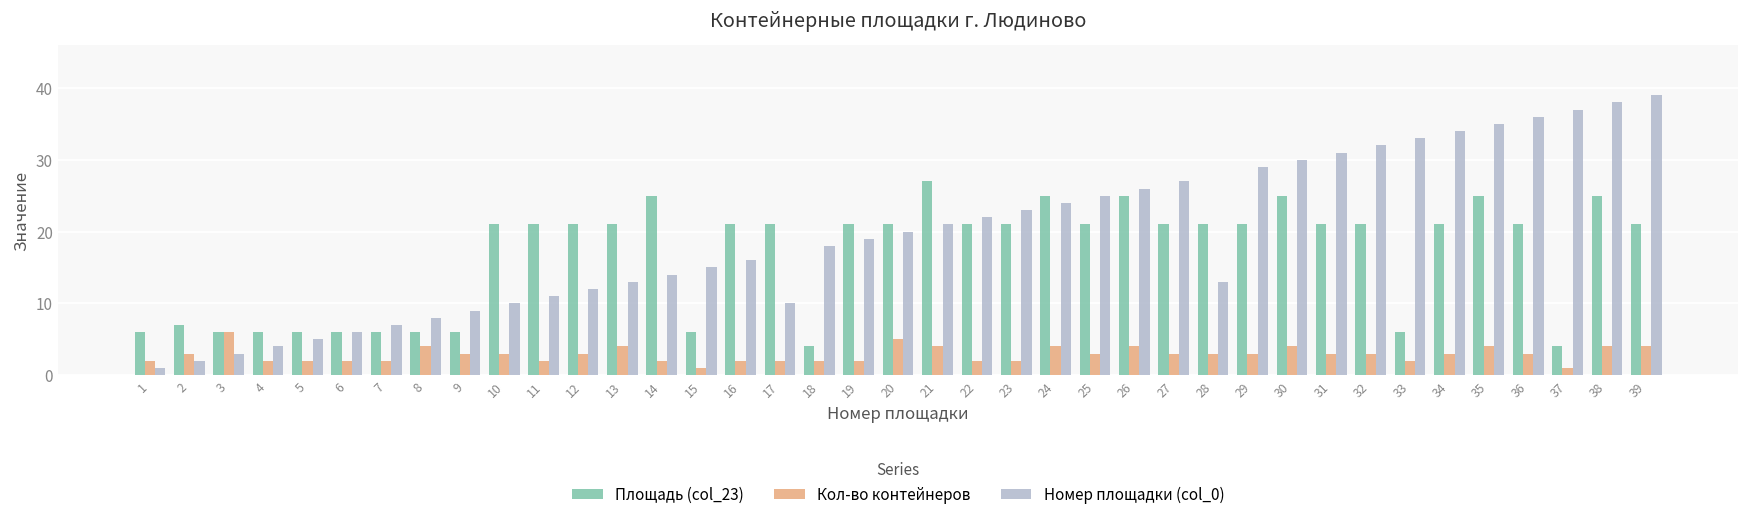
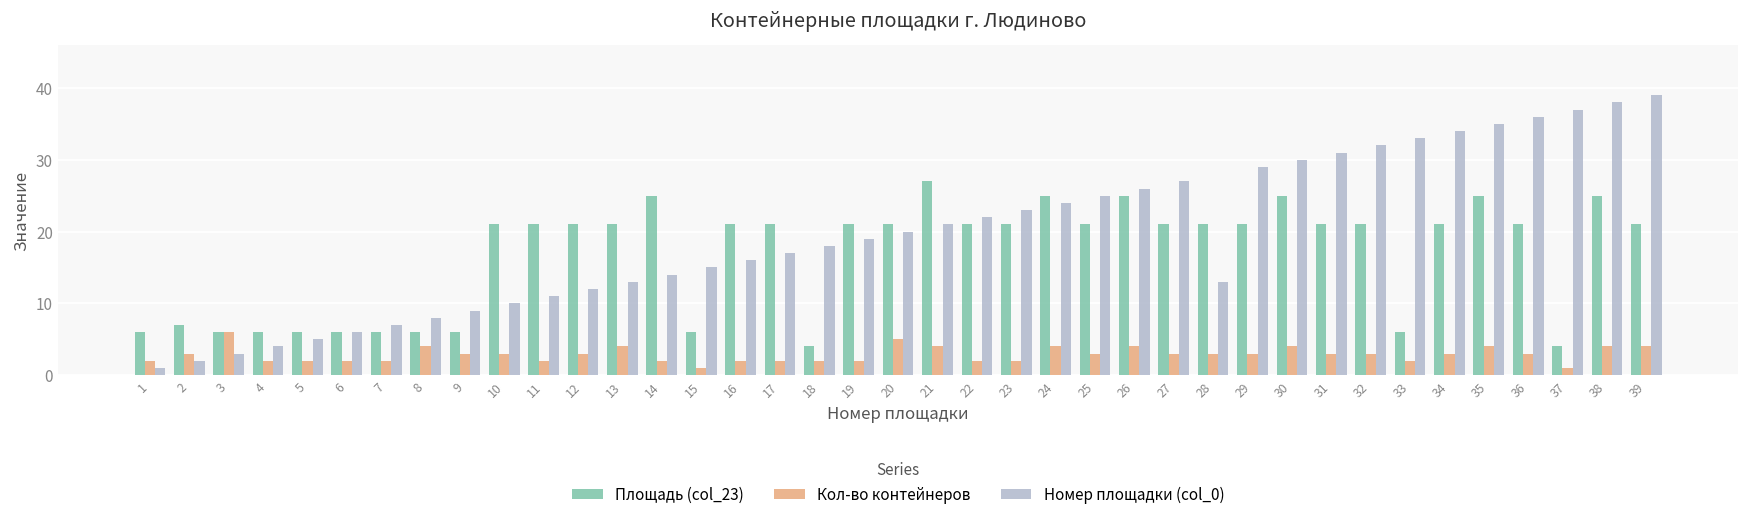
Номер площадки (col_0), 17: 10 -> 17
